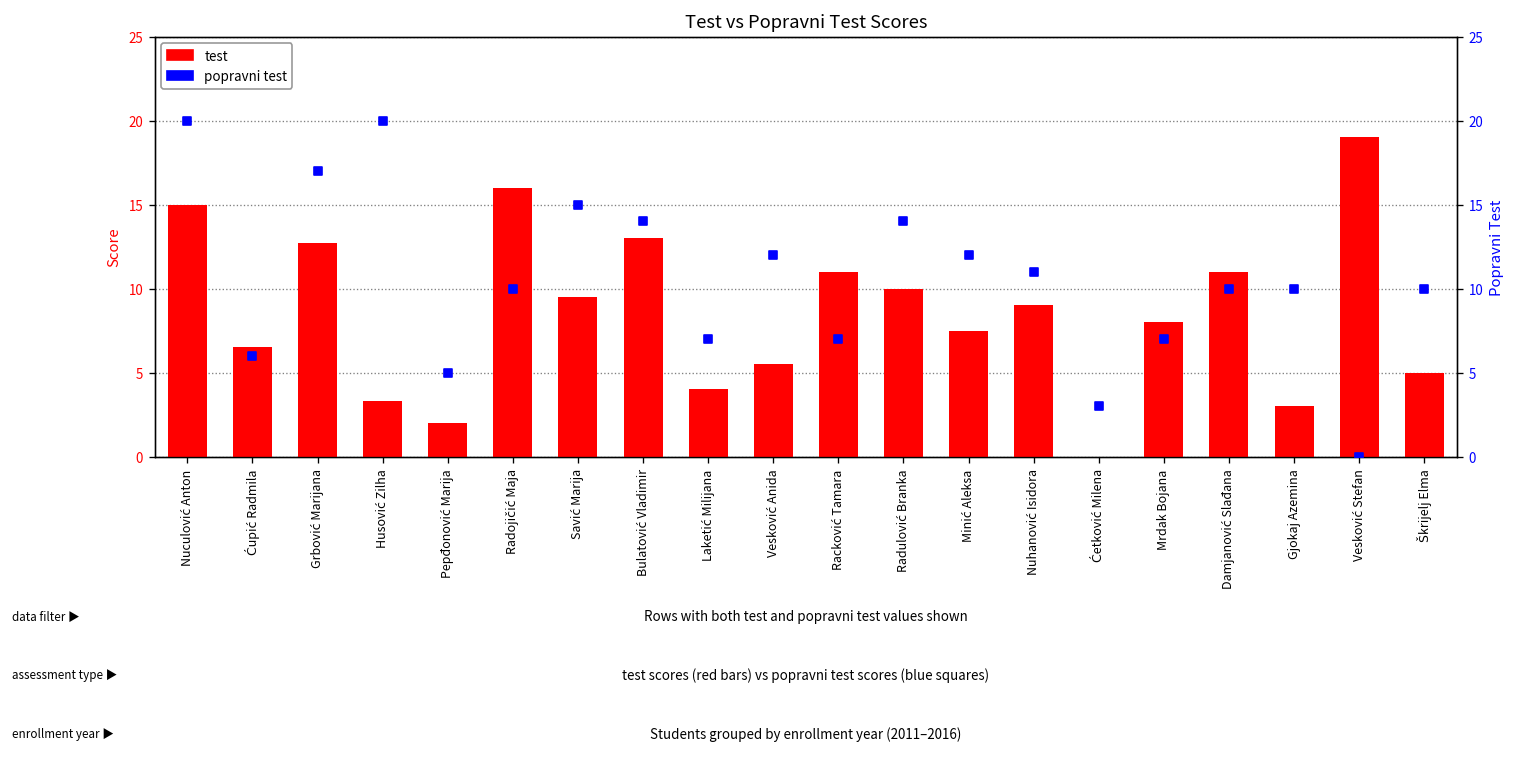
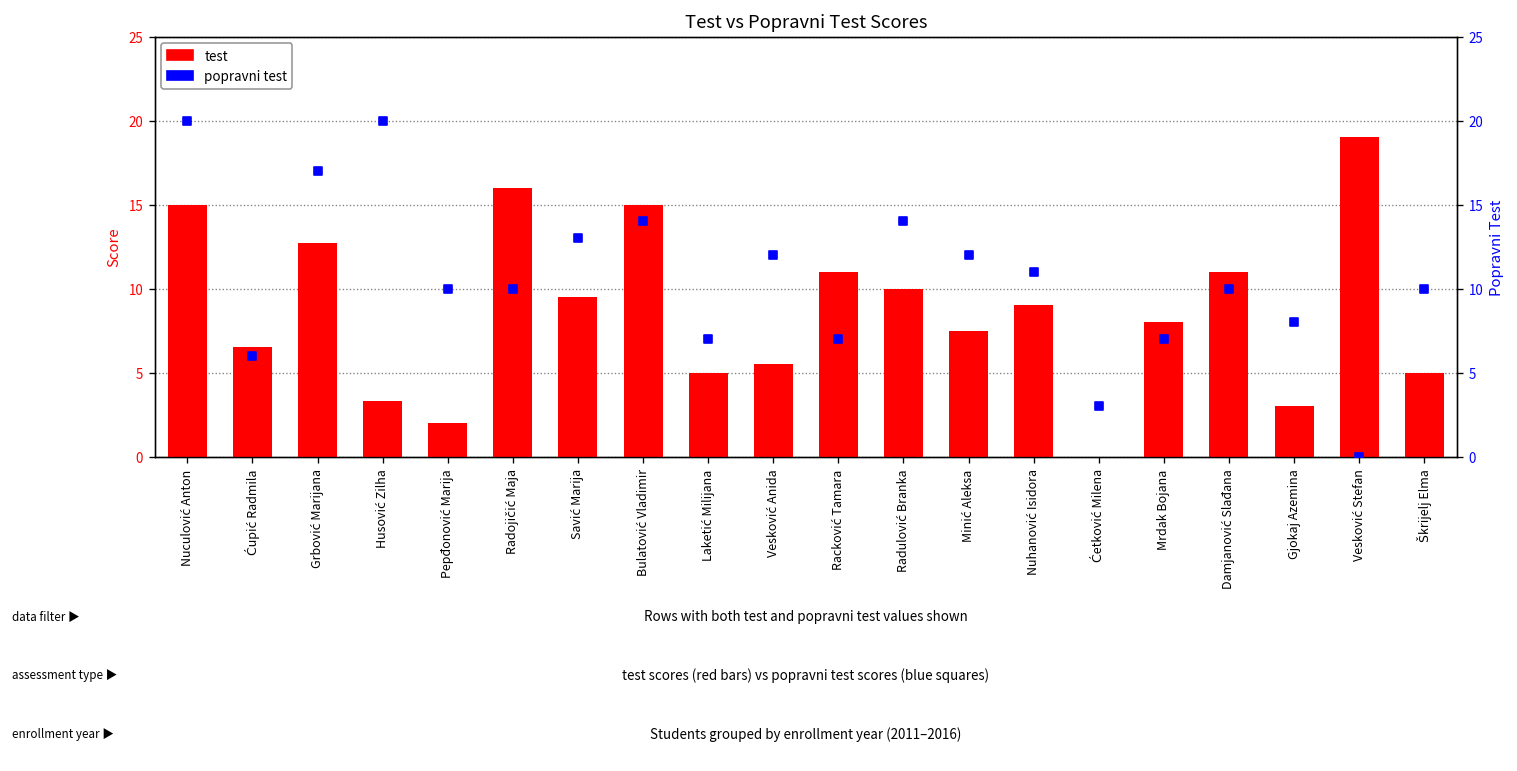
test, Bulatović Vladimir: 13 -> 15
test, Laketić Milijana: 4 -> 5
popravni test, Pepđonović Marija: 5 -> 10
popravni test, Savić Marija: 15 -> 13
popravni test, Gjokaj Azemina: 10 -> 8
